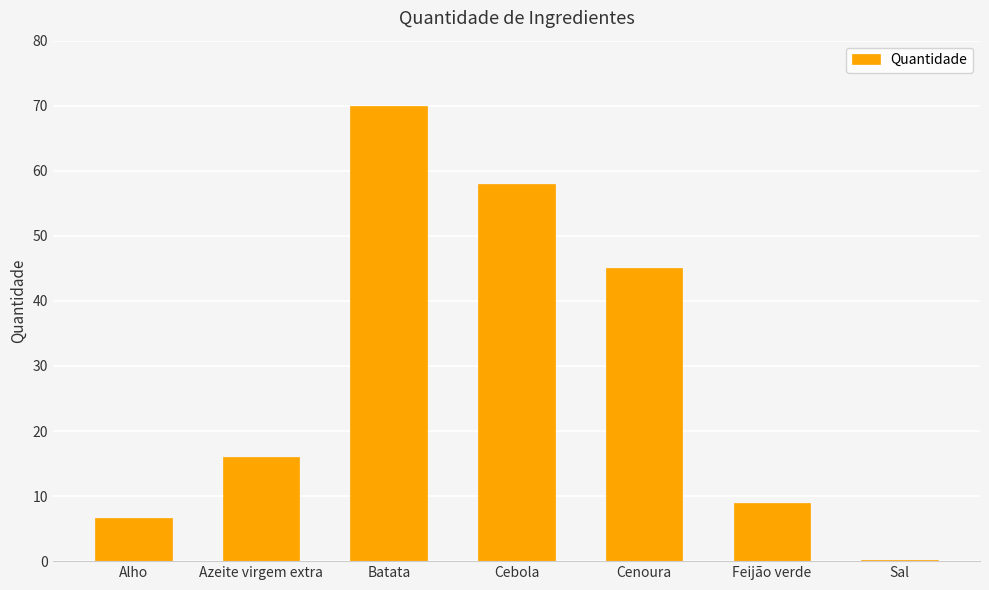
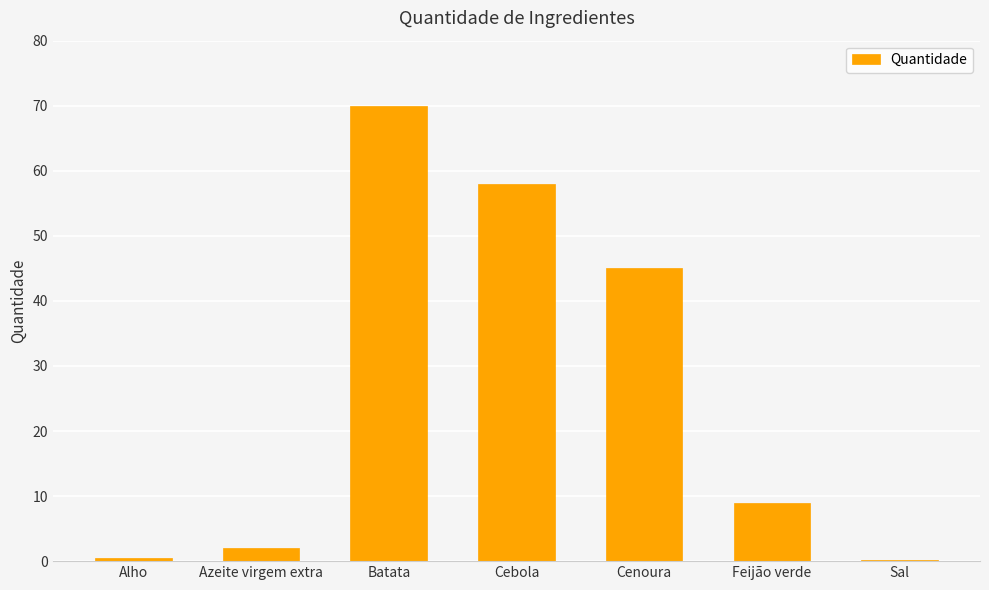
Alho: 7 -> 1
Azeite virgem extra: 16 -> 2
